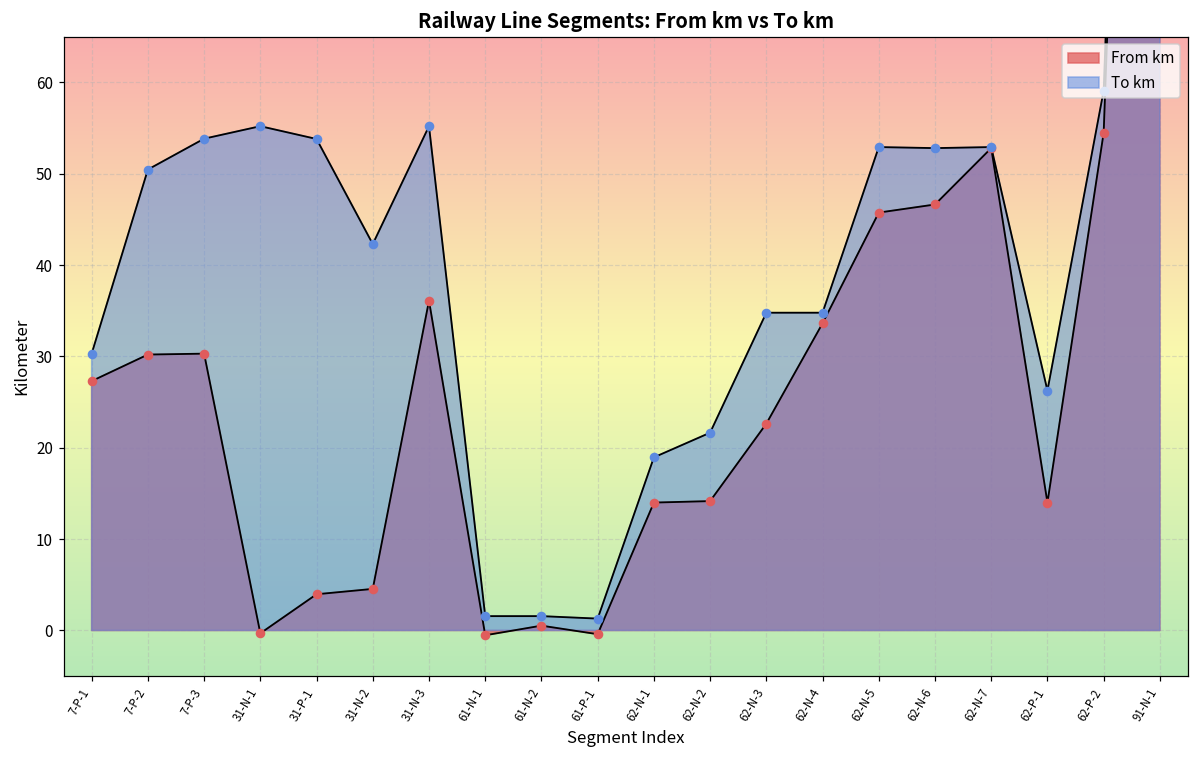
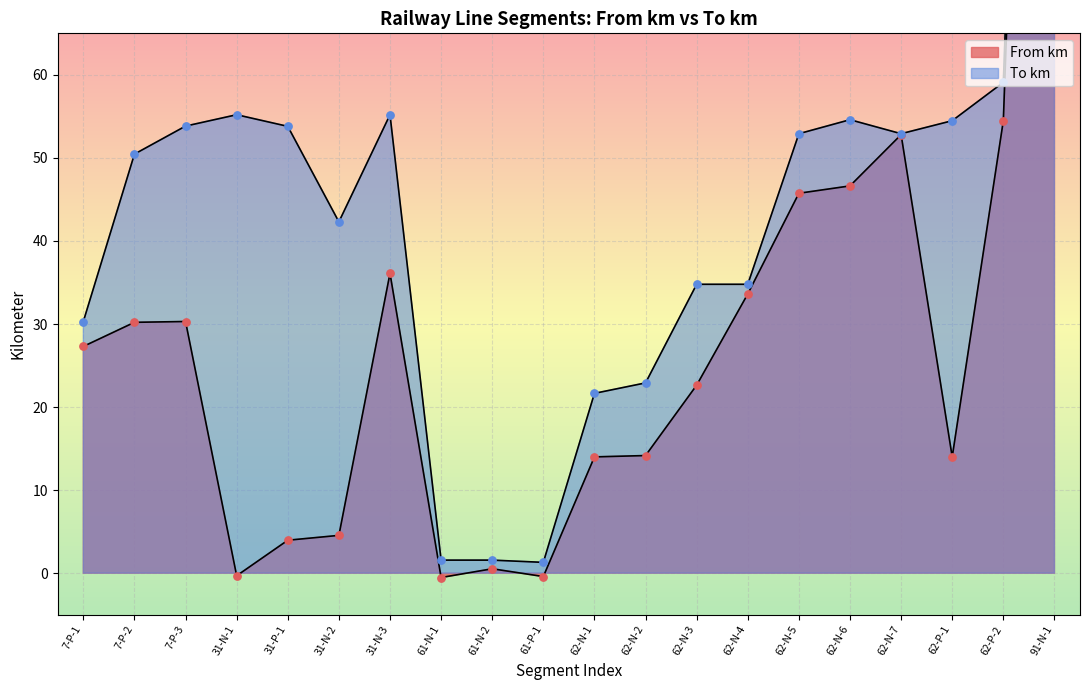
To km, 62-N-1: 19 -> 22
To km, 62-N-2: 22 -> 23
To km, 62-N-6: 53 -> 55
To km, 62-P-1: 26 -> 54
